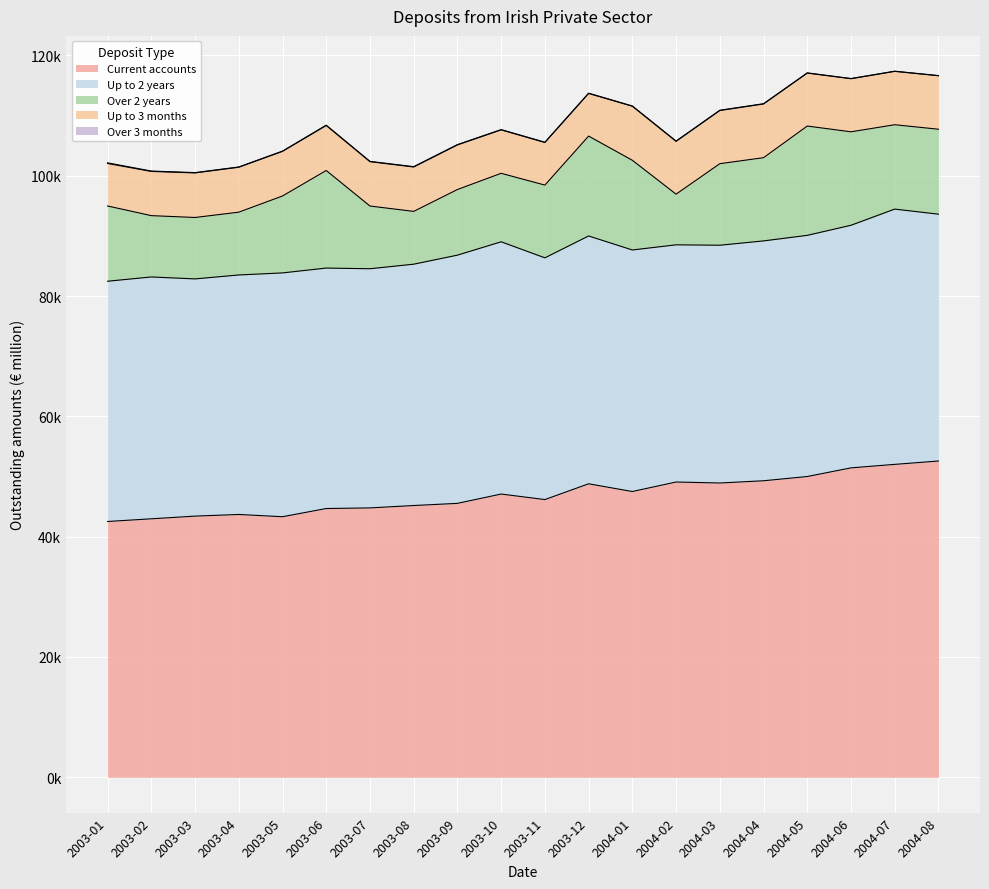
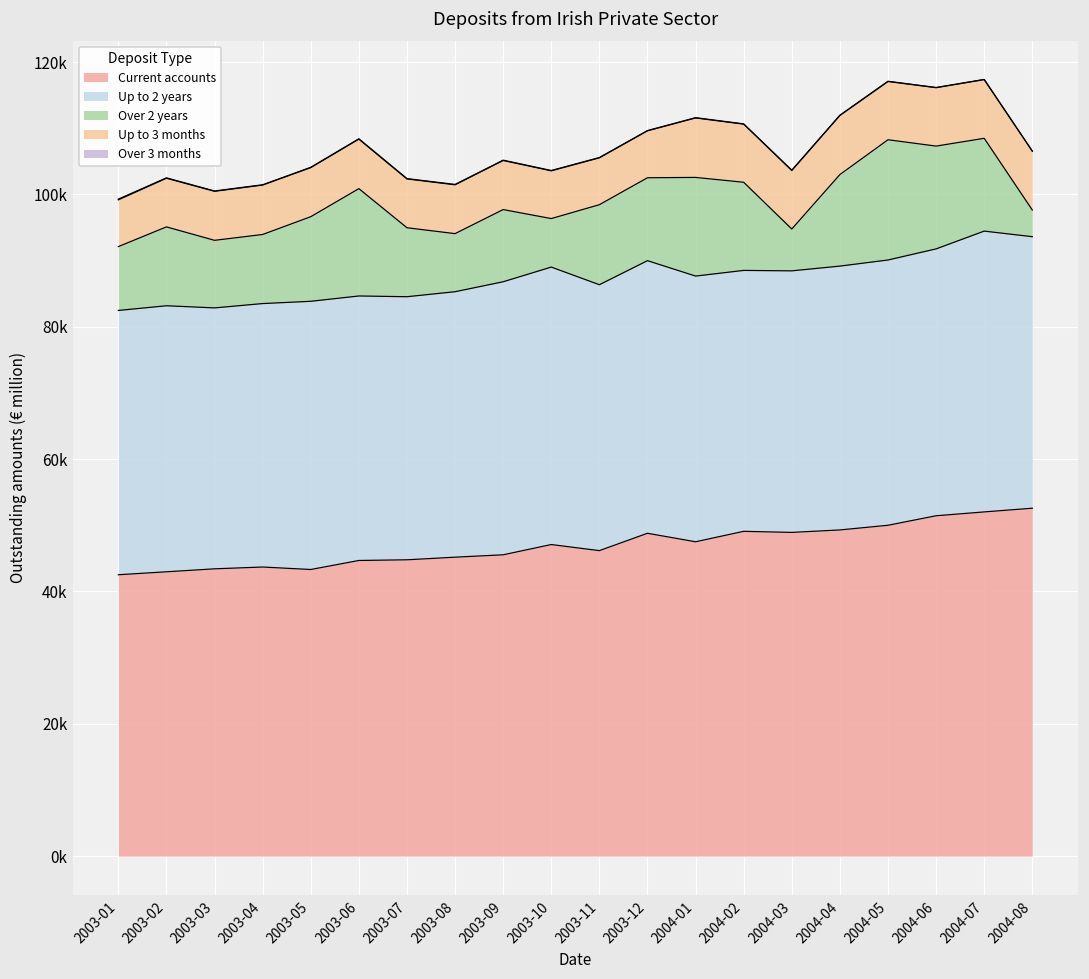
Over 2 years, 2003-01: 13000 -> 10000
Over 2 years, 2003-02: 10000 -> 12000
Over 2 years, 2003-10: 11000 -> 7000
Over 2 years, 2003-12: 17000 -> 13000
Over 2 years, 2004-02: 8000 -> 13000
Over 2 years, 2004-03: 14000 -> 6000
Over 2 years, 2004-08: 14000 -> 4000
